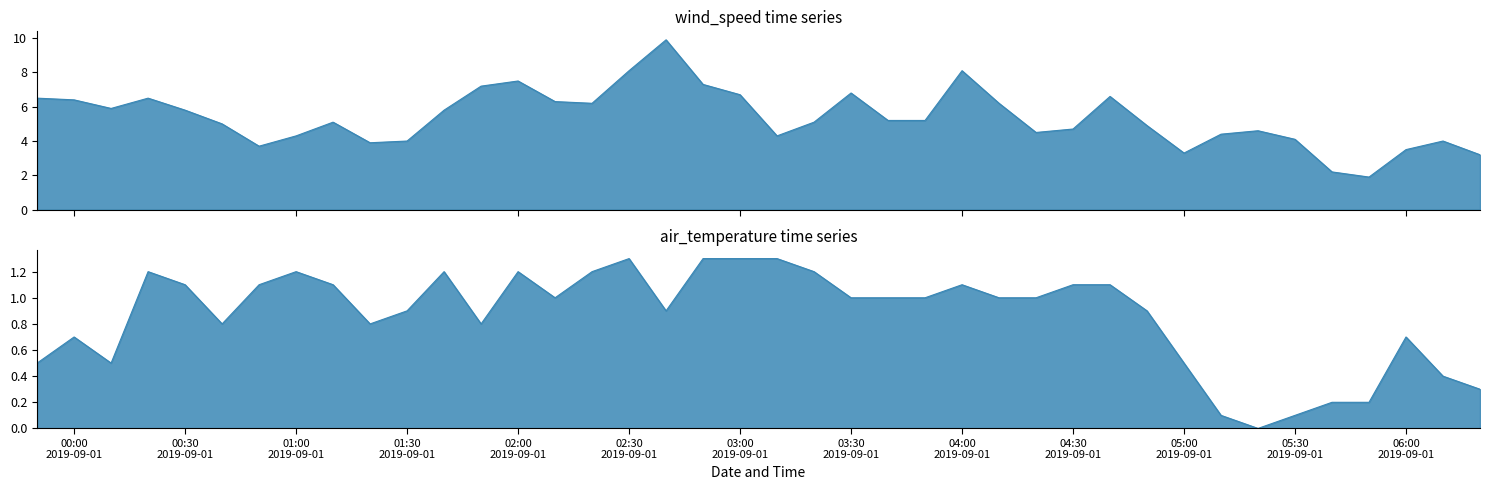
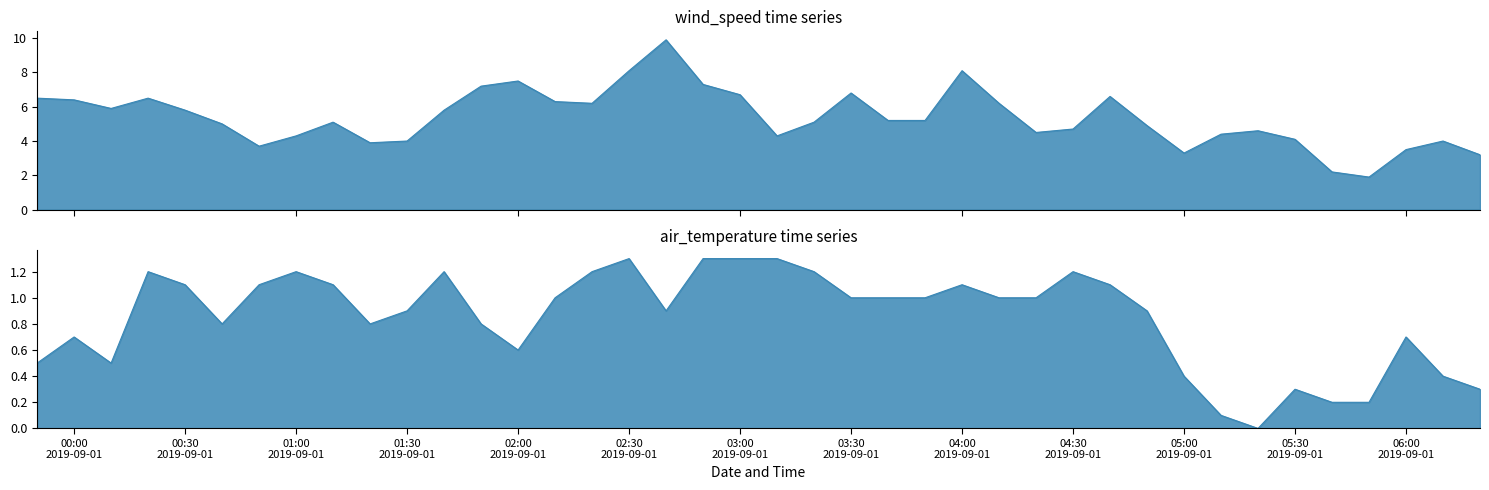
air_temperature time series, 02:00 2019-09-01: 1.20 -> 0.60
air_temperature time series, 04:30 2019-09-01: 1.10 -> 1.20
air_temperature time series, 05:00 2019-09-01: 0.50 -> 0.40
air_temperature time series, 05:30 2019-09-01: 0.10 -> 0.30
